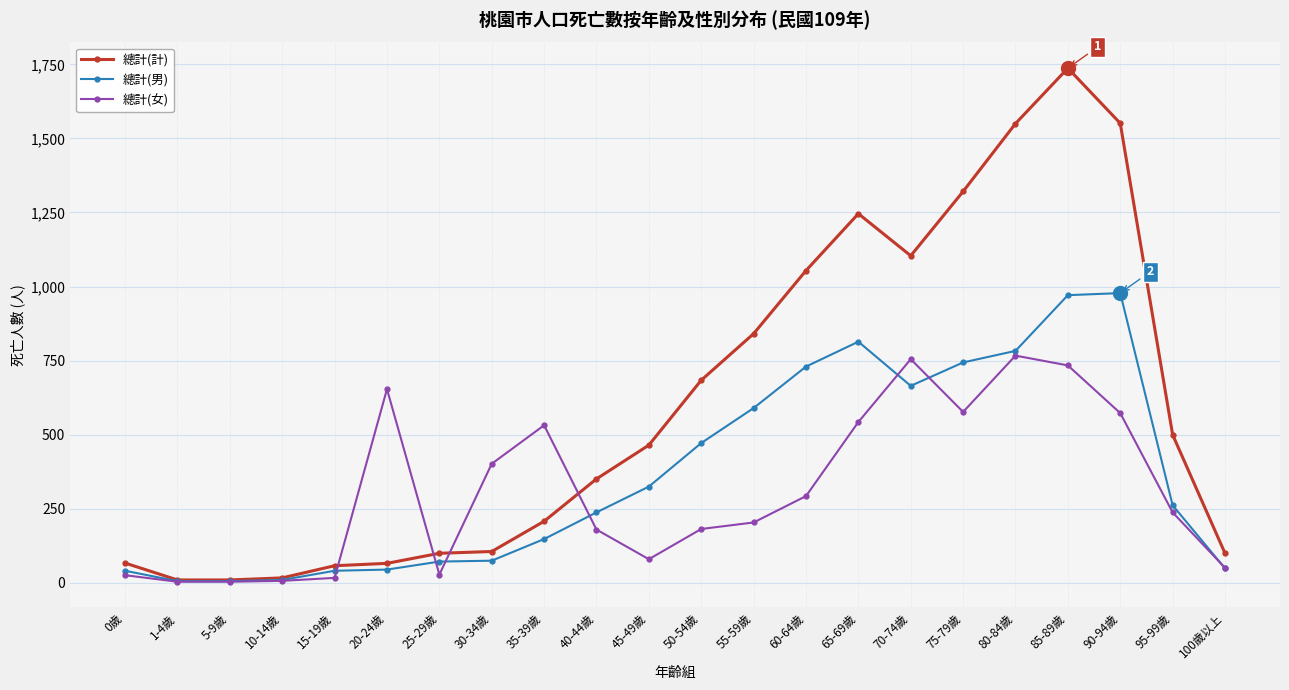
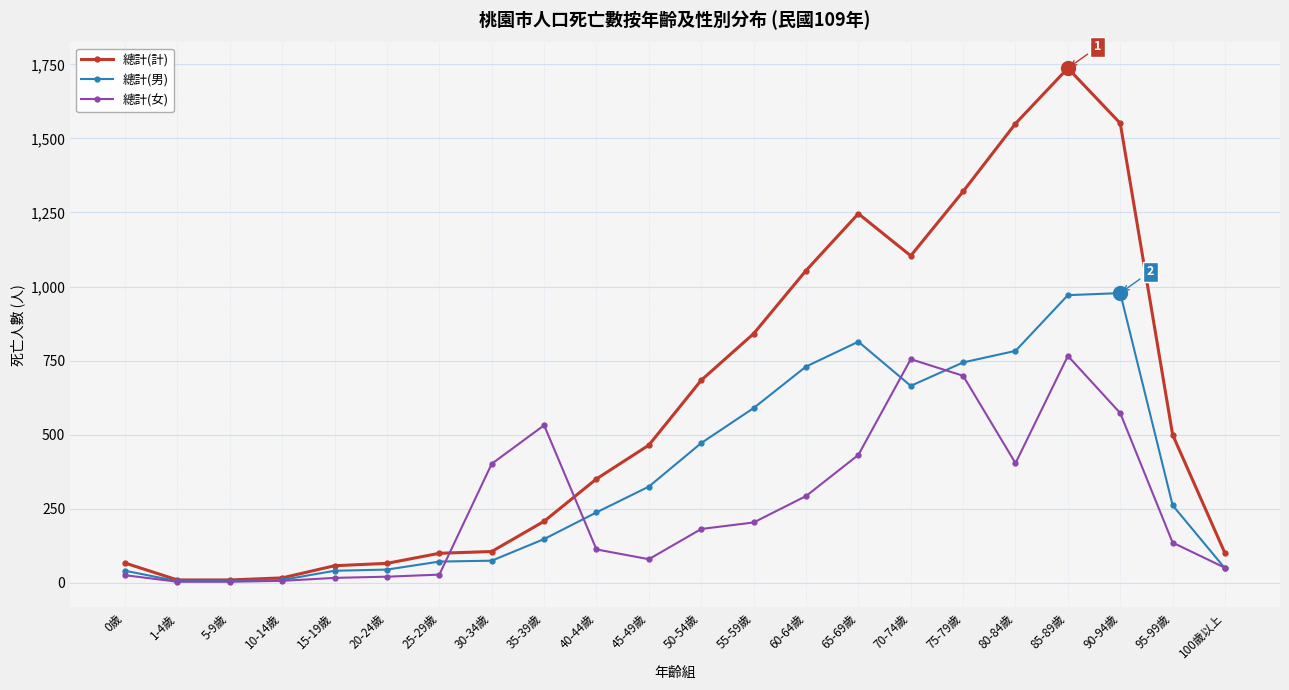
總計(女), 20-24歲: 650 -> 20
總計(女), 40-44歲: 180 -> 110
總計(女), 65-69歲: 540 -> 430
總計(女), 75-79歲: 580 -> 700
總計(女), 80-84歲: 770 -> 400
總計(女), 85-89歲: 730 -> 770
總計(女), 95-99歲: 240 -> 140
